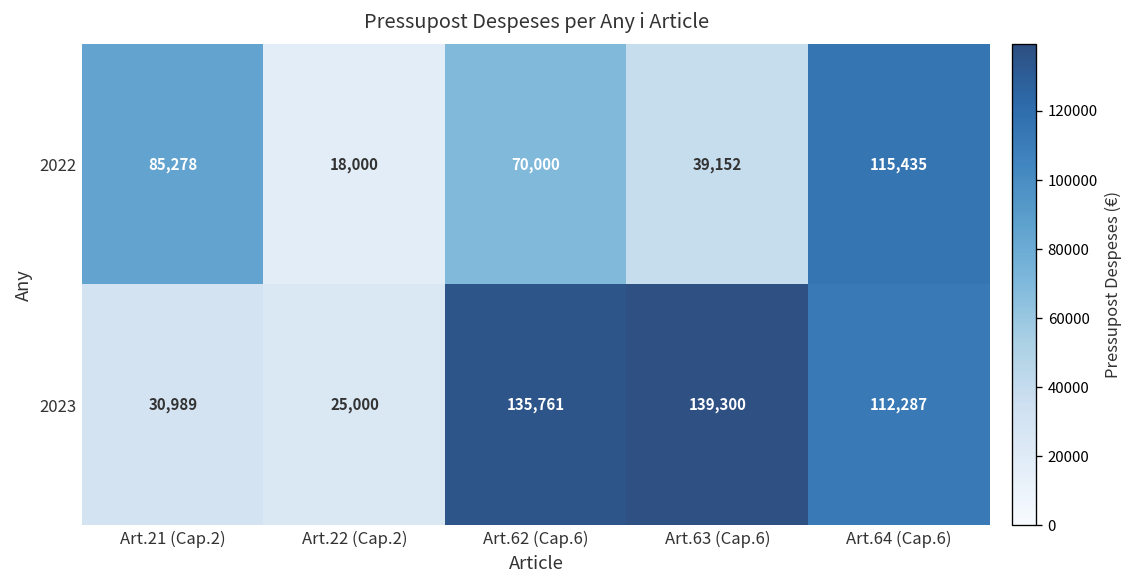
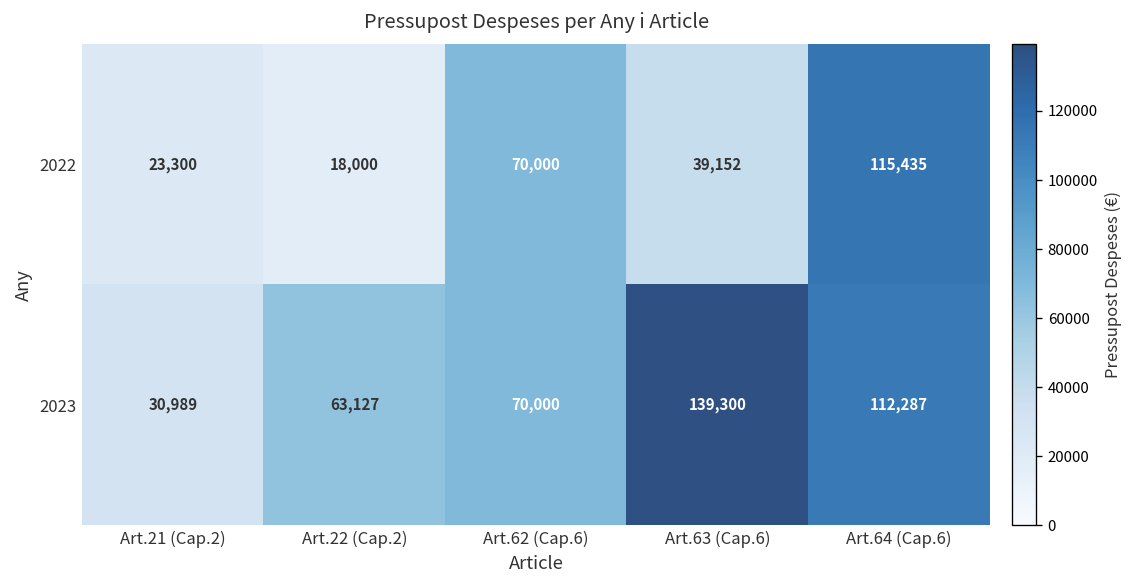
2022, Art.21 (Cap.2): 85,278 -> 23,300
2023, Art.22 (Cap.2): 25,000 -> 63,127
2023, Art.62 (Cap.6): 135,761 -> 70,000
